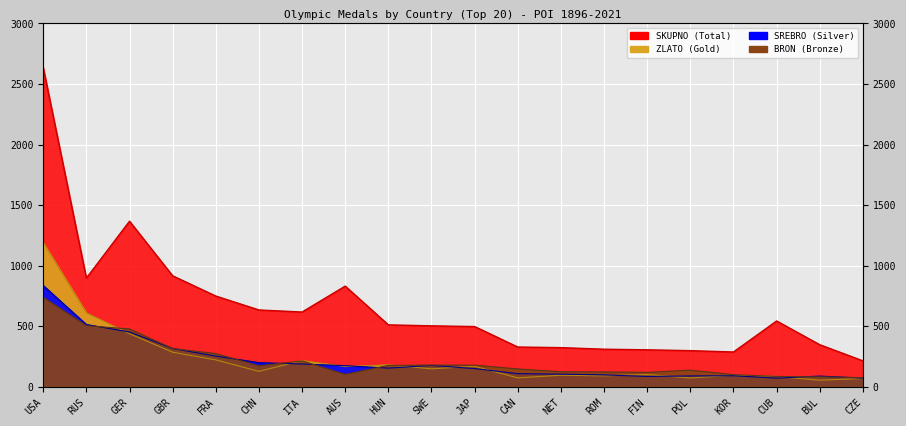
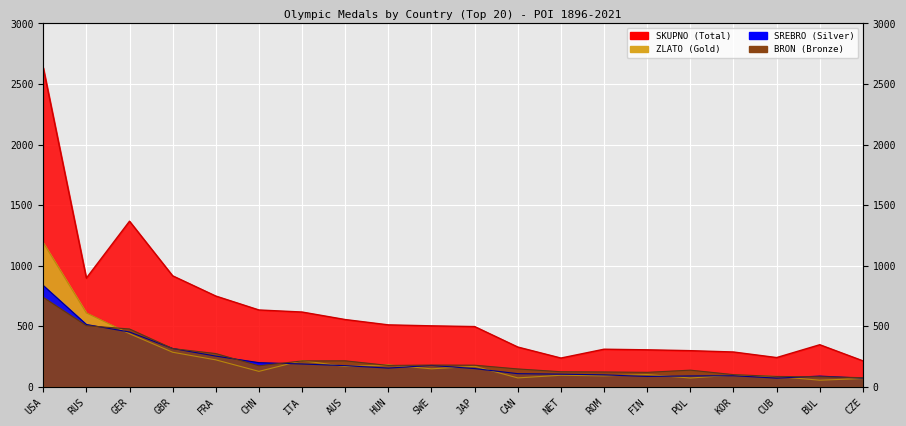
SKUPNO (Total), AUS: 830 -> 560
BRON (Bronze), AUS: 100 -> 210
SKUPNO (Total), NET: 320 -> 240
SKUPNO (Total), CUB: 540 -> 240
